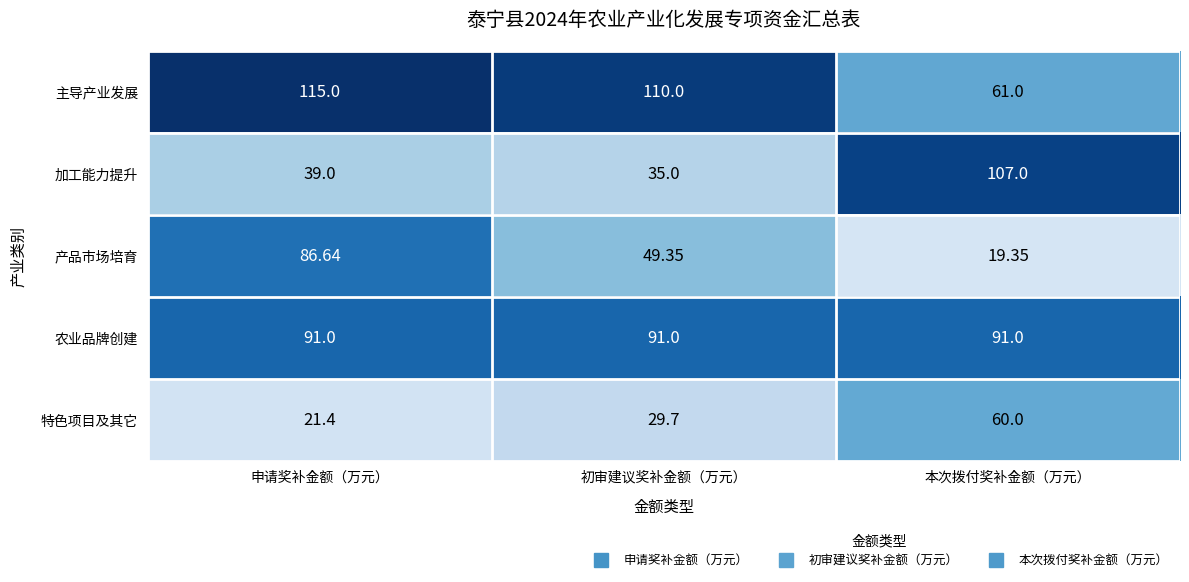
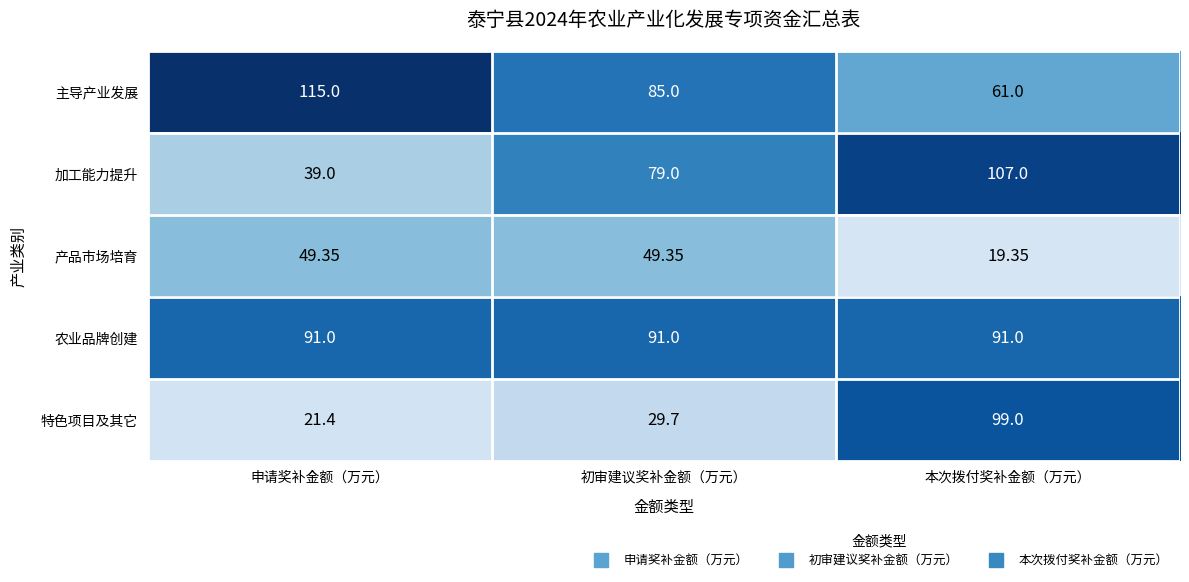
主导产业发展, 初审建议奖补金额（万元）: 110.0 -> 85.0
加工能力提升, 初审建议奖补金额（万元）: 35.0 -> 79.0
产品市场培育, 申请奖补金额（万元）: 86.64 -> 49.35
特色项目及其它, 本次拨付奖补金额（万元）: 60.0 -> 99.0
